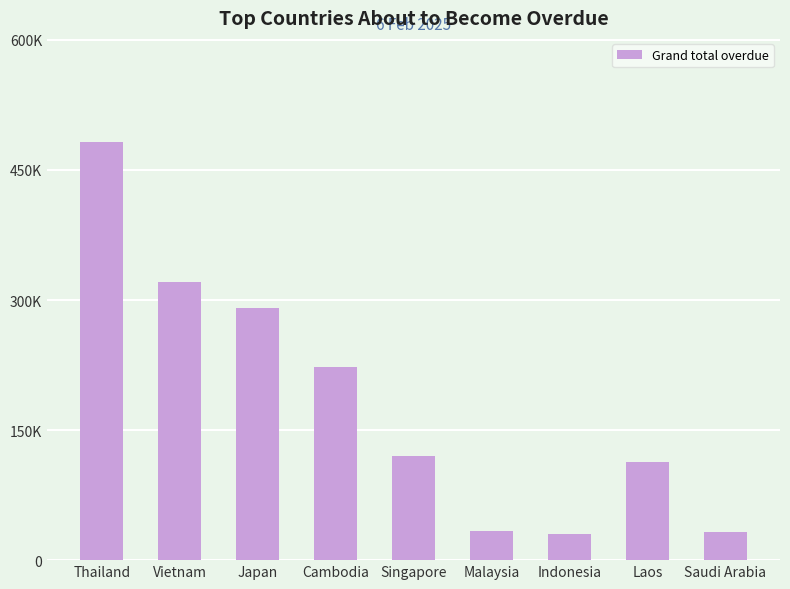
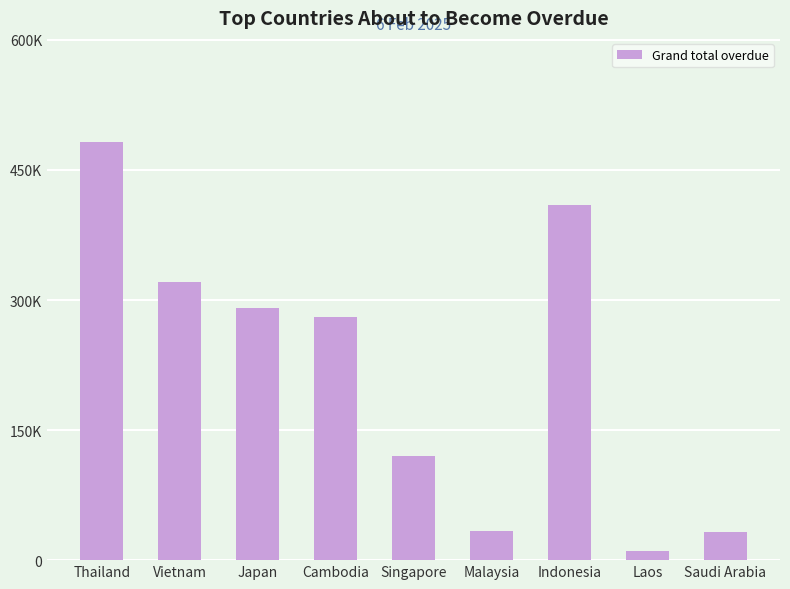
Cambodia: 220000 -> 280000
Indonesia: 30000 -> 410000
Laos: 110000 -> 10000
